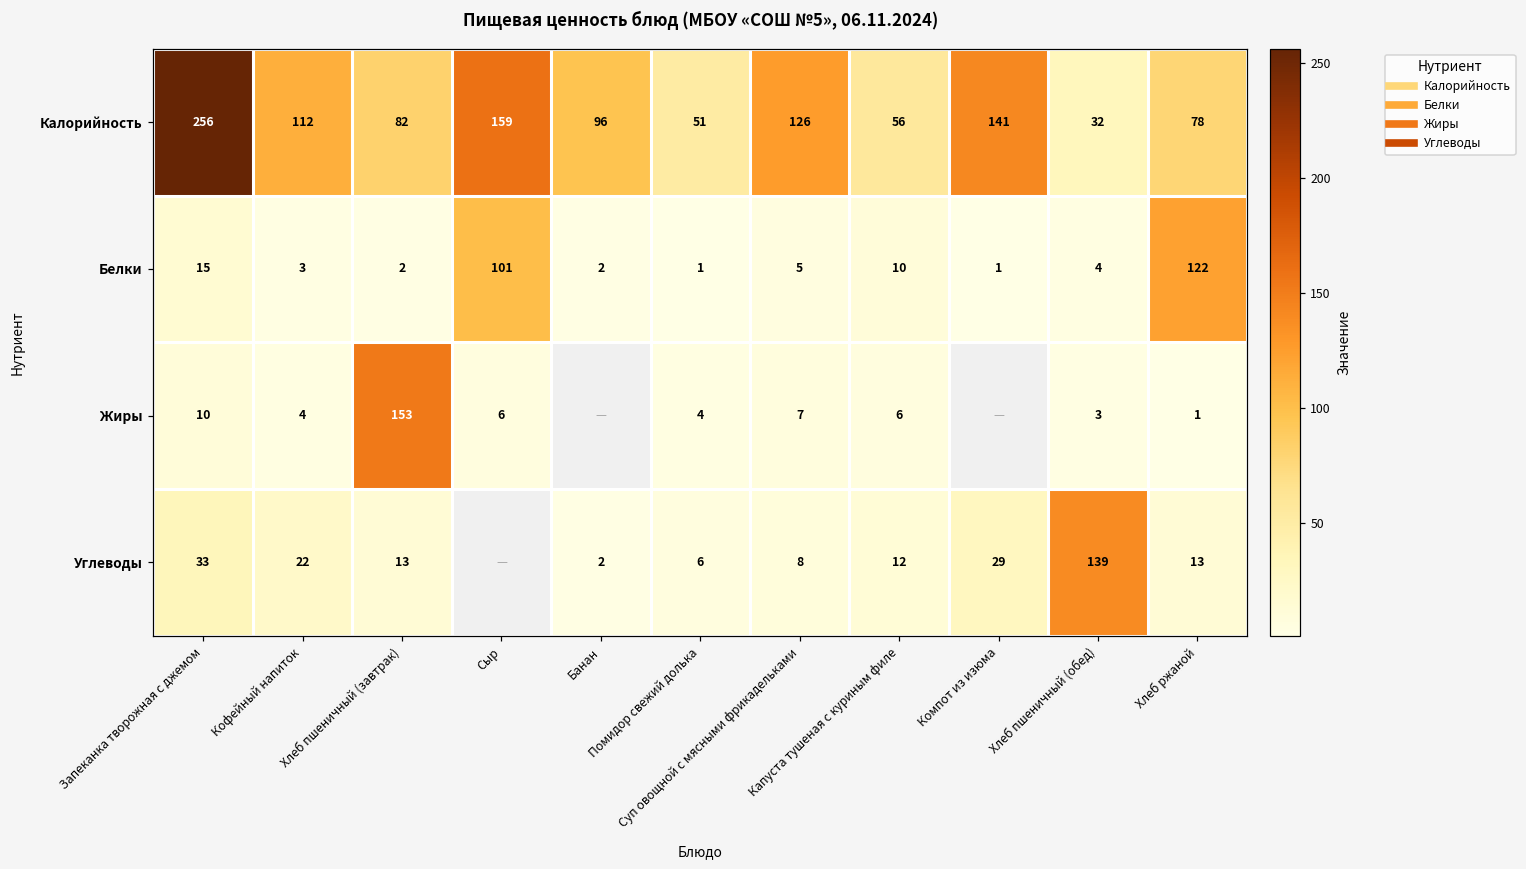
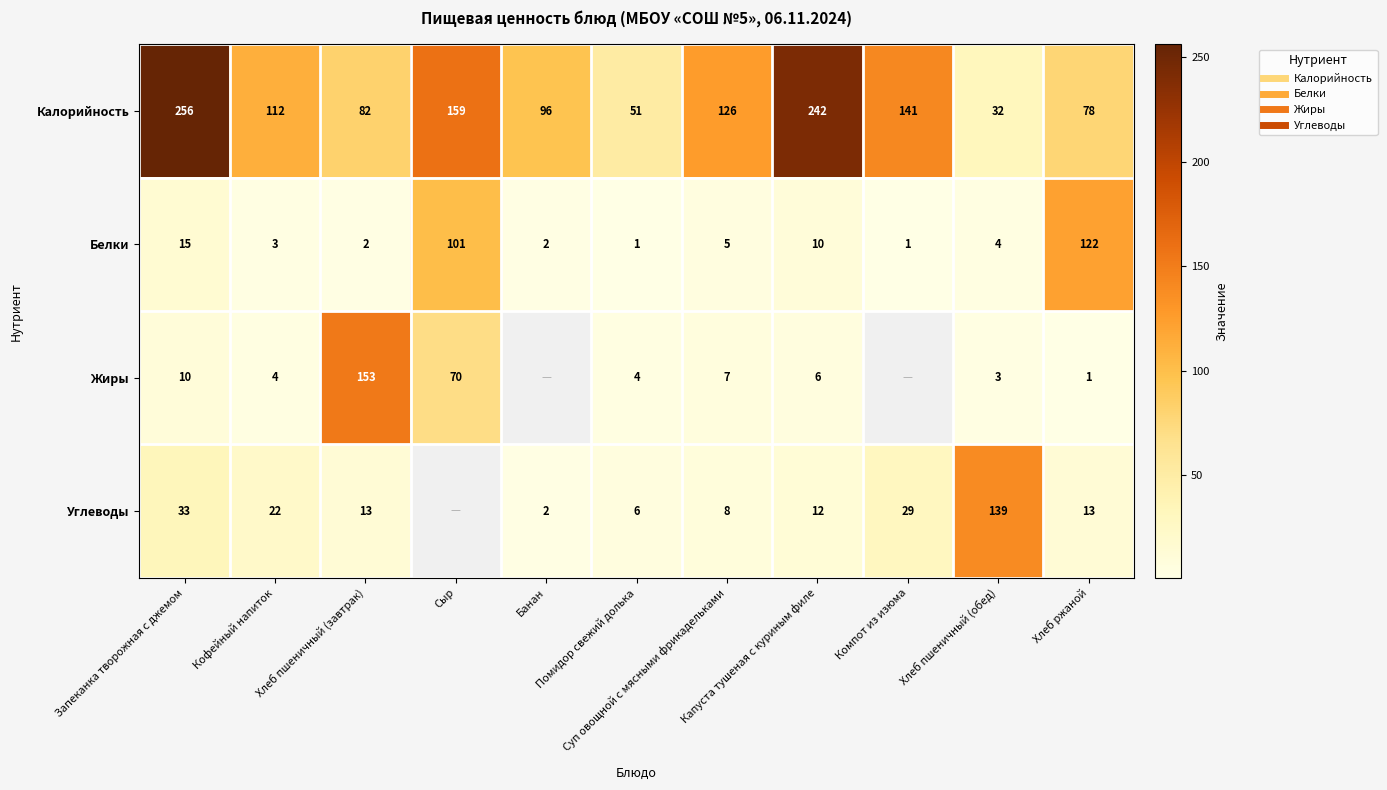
Калорийность, Капуста тушеная с куриным филе: 56 -> 242
Жиры, Сыр: 6 -> 70
